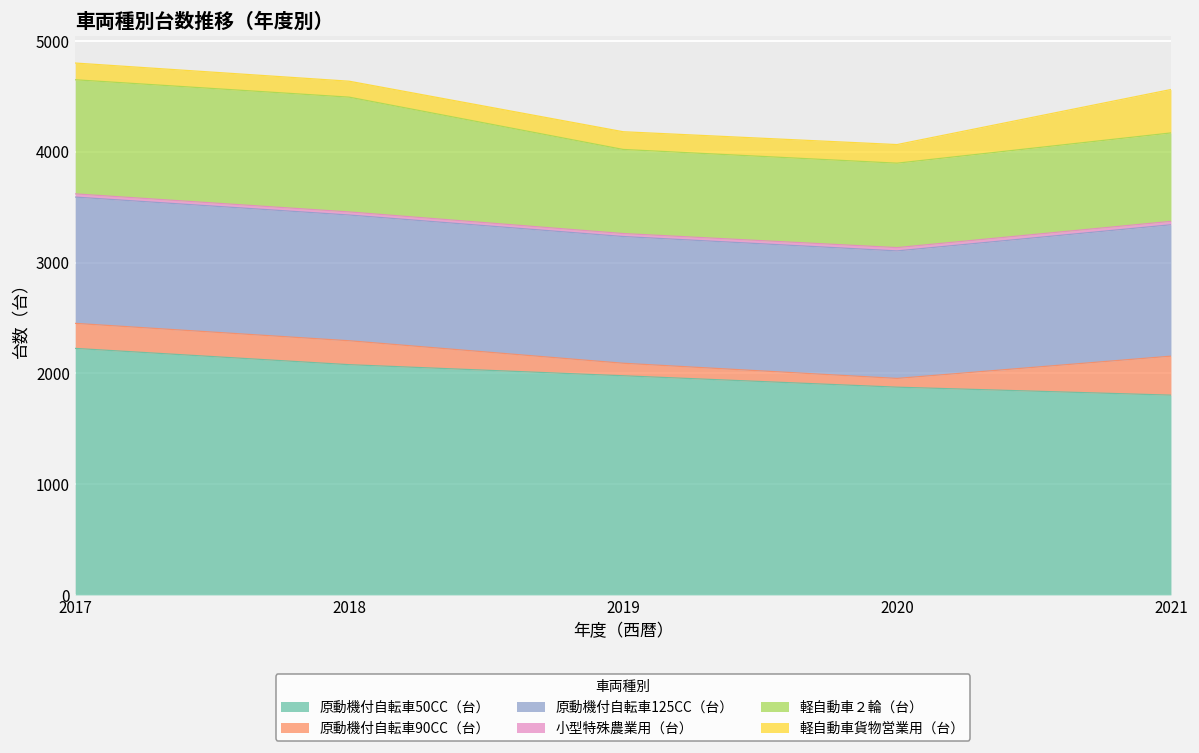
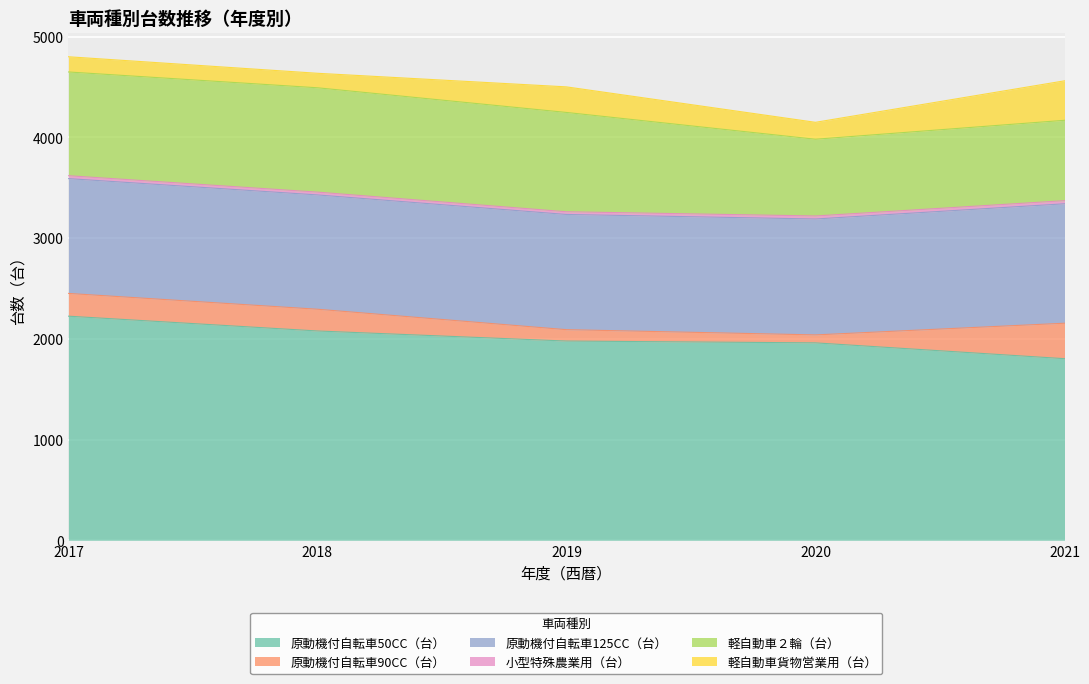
軽自動車２輪（台）, 2019: 760 -> 990
軽自動車貨物営業用（台）, 2019: 160 -> 250
原動機付自転車50CC（台）, 2020: 1880 -> 1960
